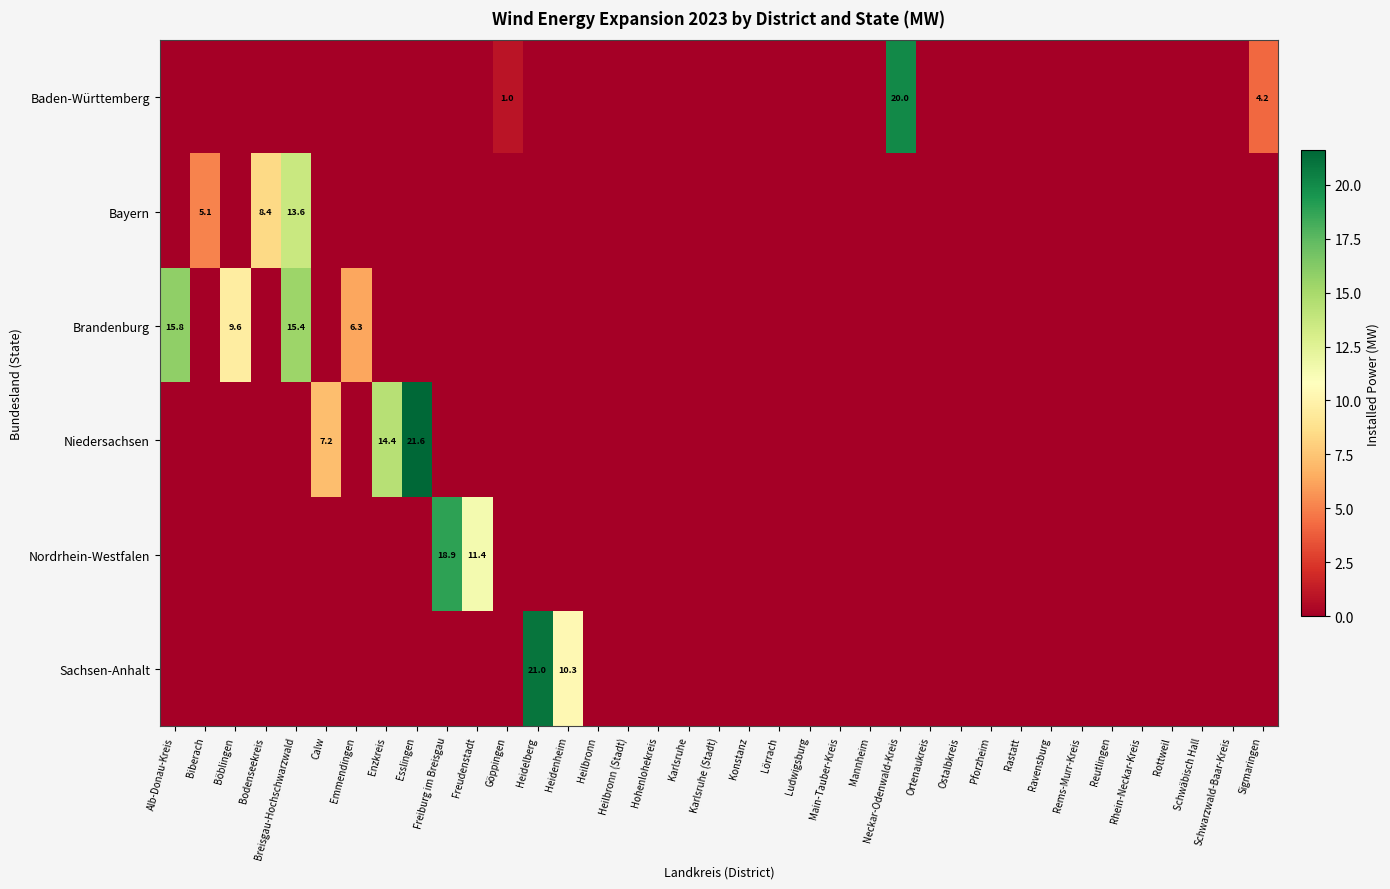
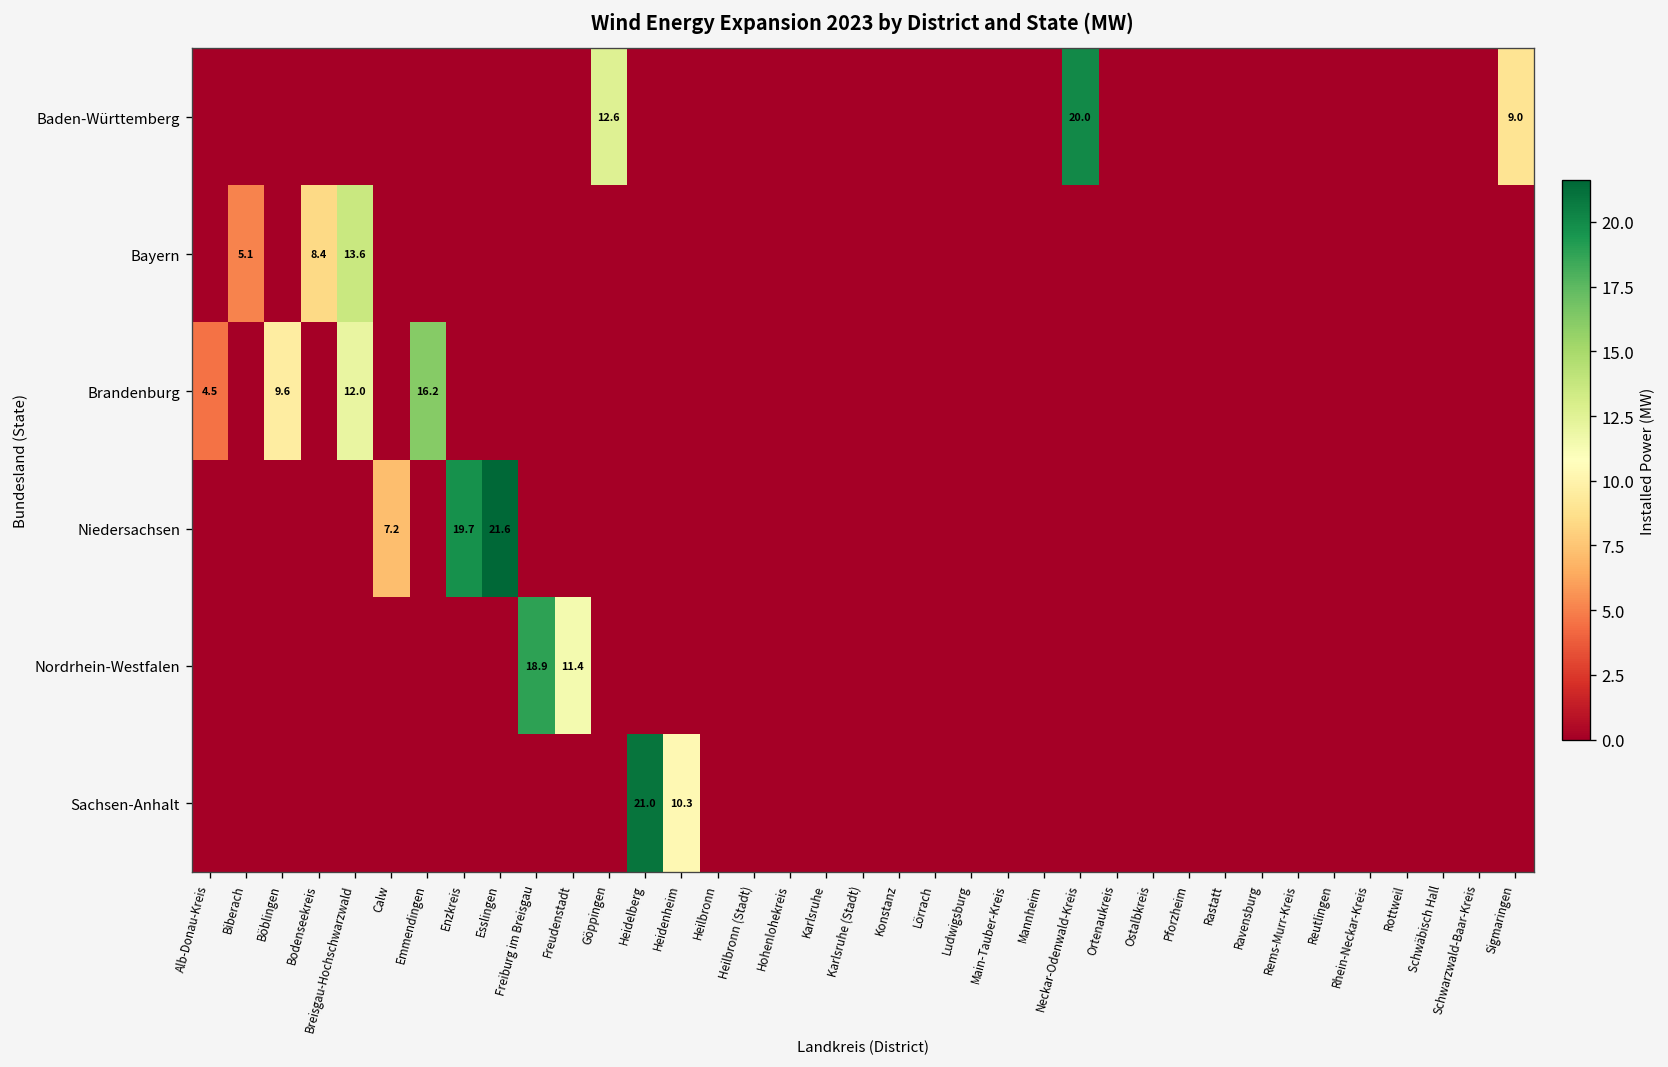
Baden-Württemberg, Göppingen: 1.0 -> 12.6
Baden-Württemberg, Sigmaringen: 4.2 -> 9.0
Brandenburg, Alb-Donau-Kreis: 15.8 -> 4.5
Brandenburg, Breisgau-Hochschwarzwald: 15.4 -> 12.0
Brandenburg, Emmendingen: 6.3 -> 16.2
Niedersachsen, Enzkreis: 14.4 -> 19.7
